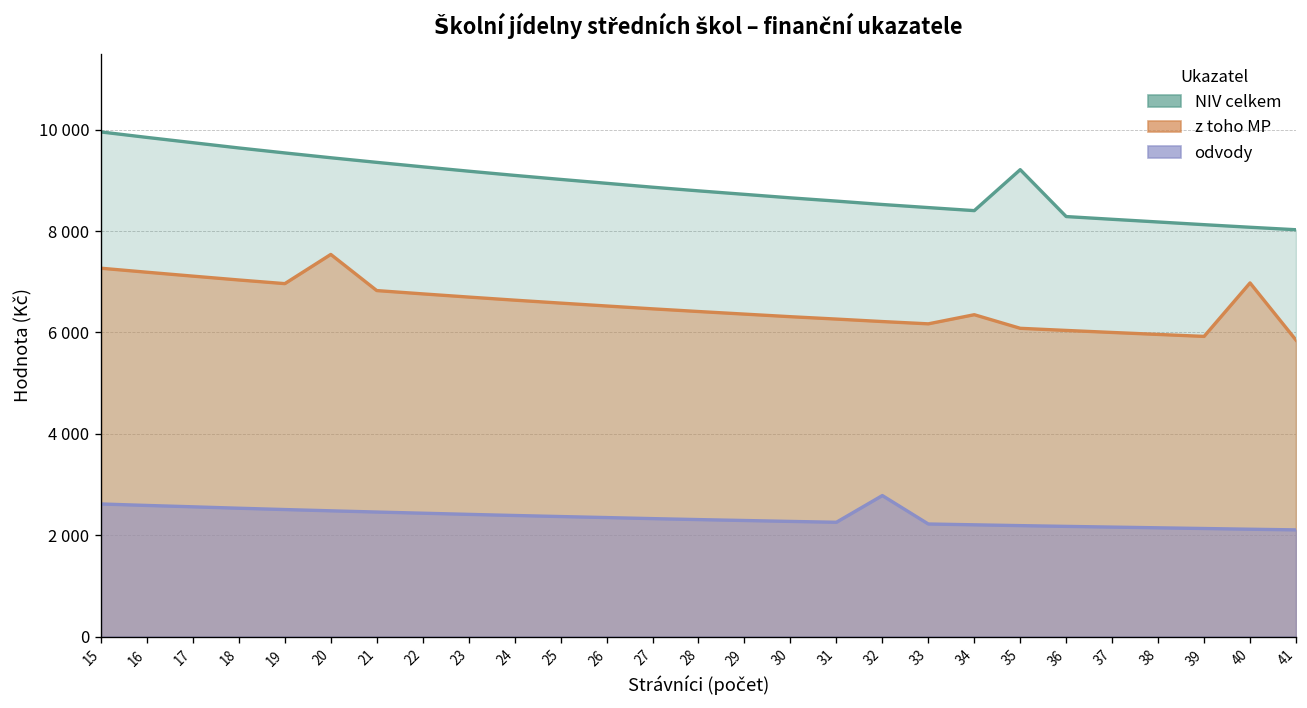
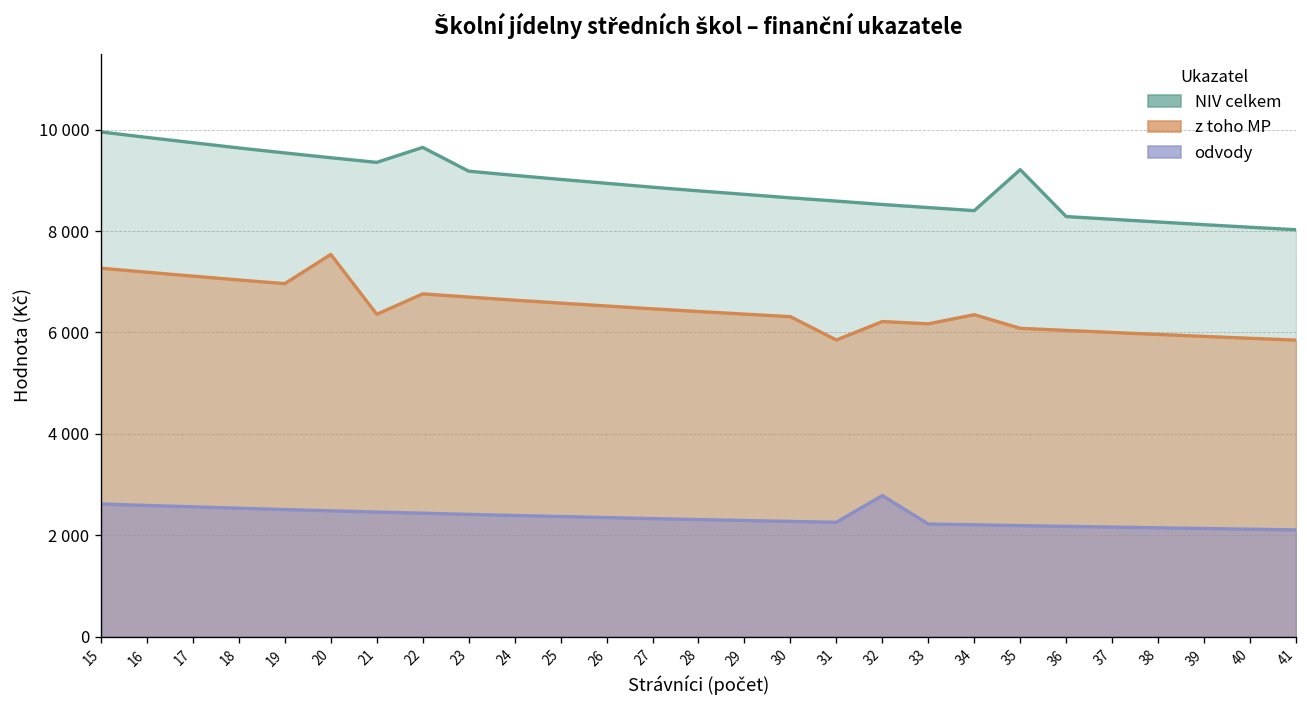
z toho MP, 21: 6800 -> 6400
NIV celkem, 22: 9300 -> 9600
z toho MP, 31: 6300 -> 5900
z toho MP, 40: 7000 -> 5900
